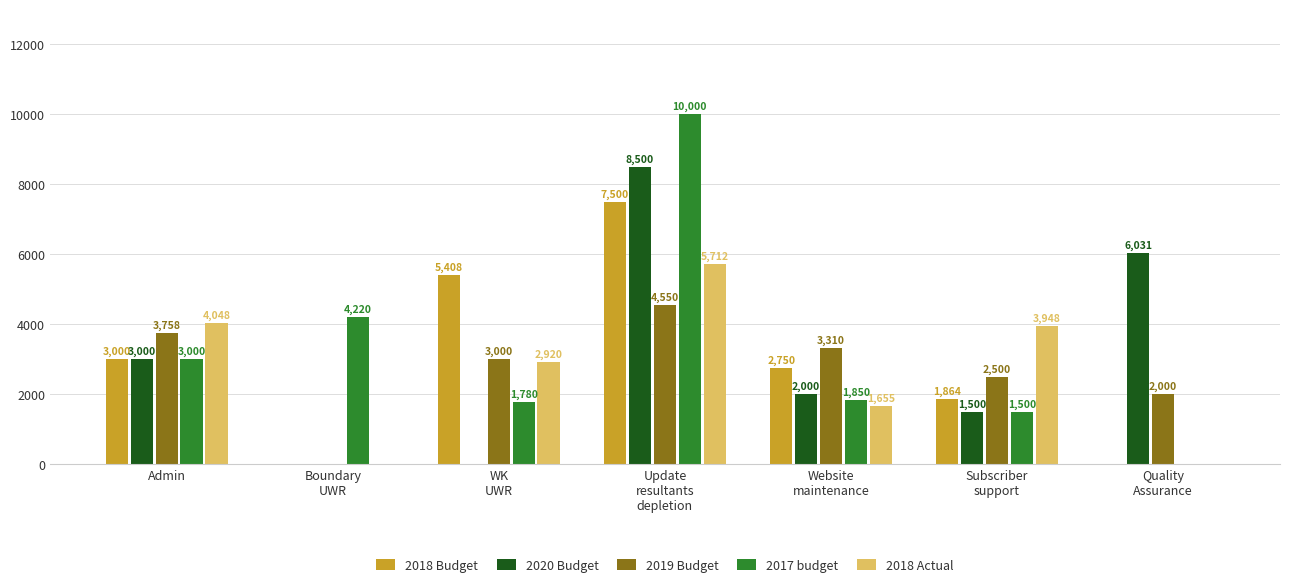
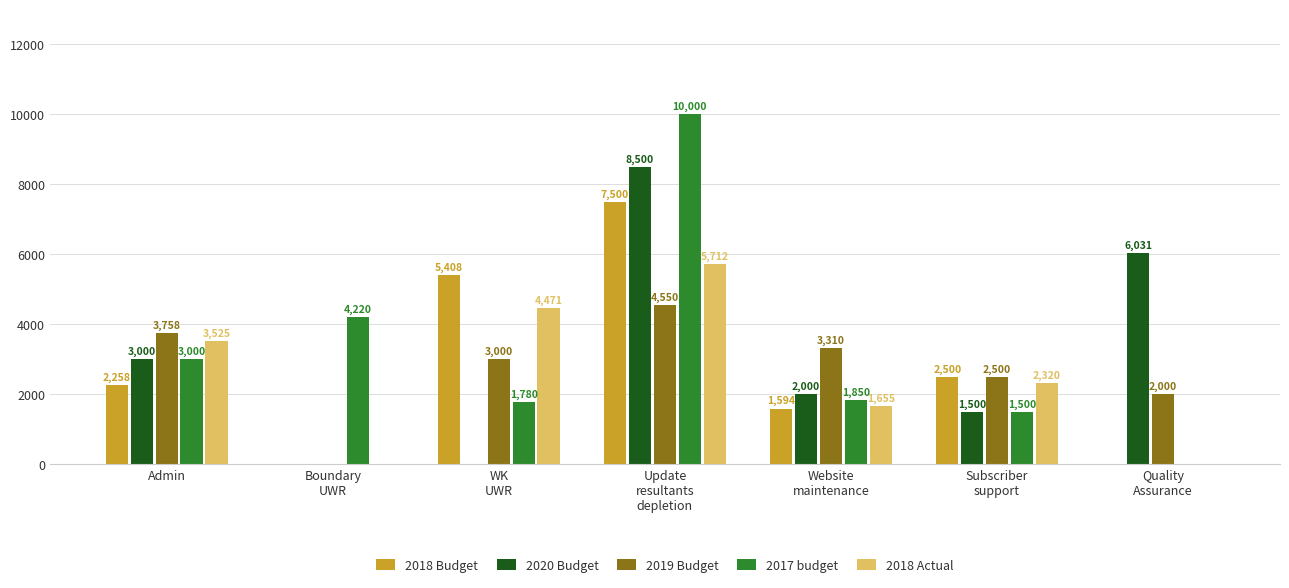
2018 Budget, Admin: 3,000 -> 2,258
2018 Actual, Admin: 4,048 -> 3,525
2018 Actual, WK UWR: 2,920 -> 4,471
2018 Budget, Website maintenance: 2,750 -> 1,594
2018 Budget, Subscriber support: 1,864 -> 2,500
2018 Actual, Subscriber support: 3,948 -> 2,320
